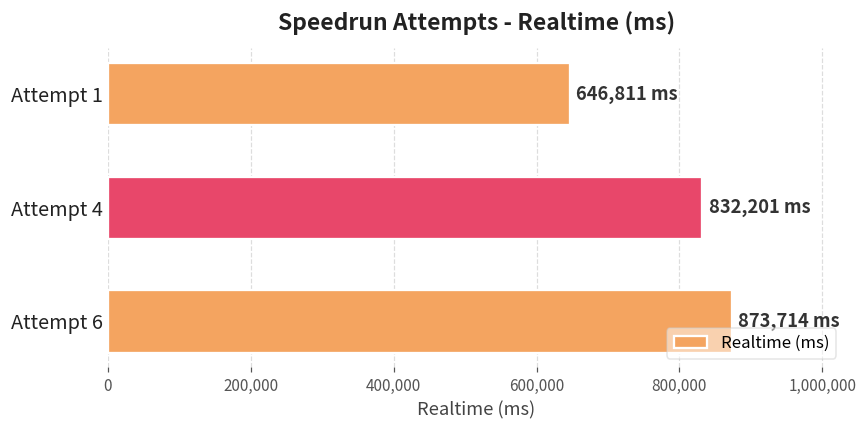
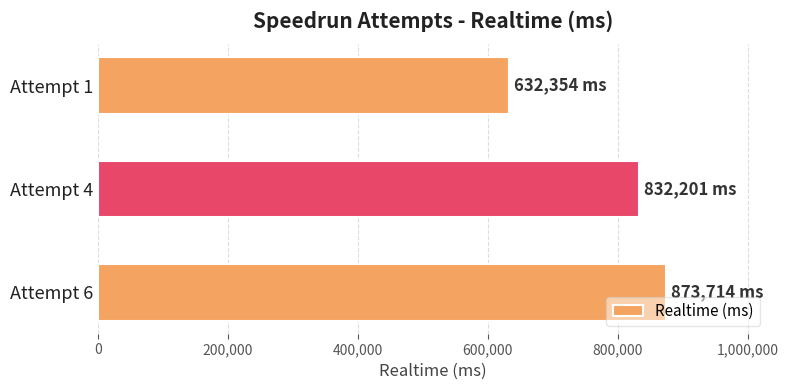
Attempt 1: 646,811 -> 632,354
